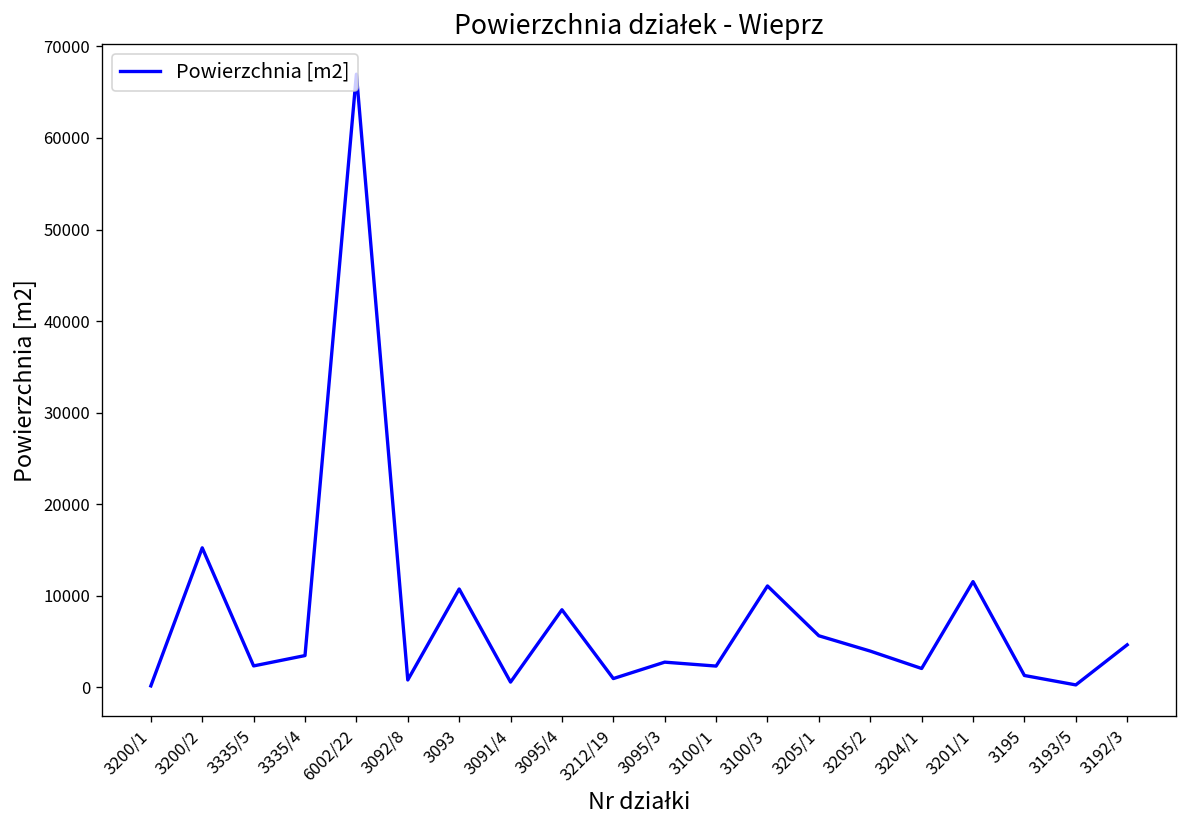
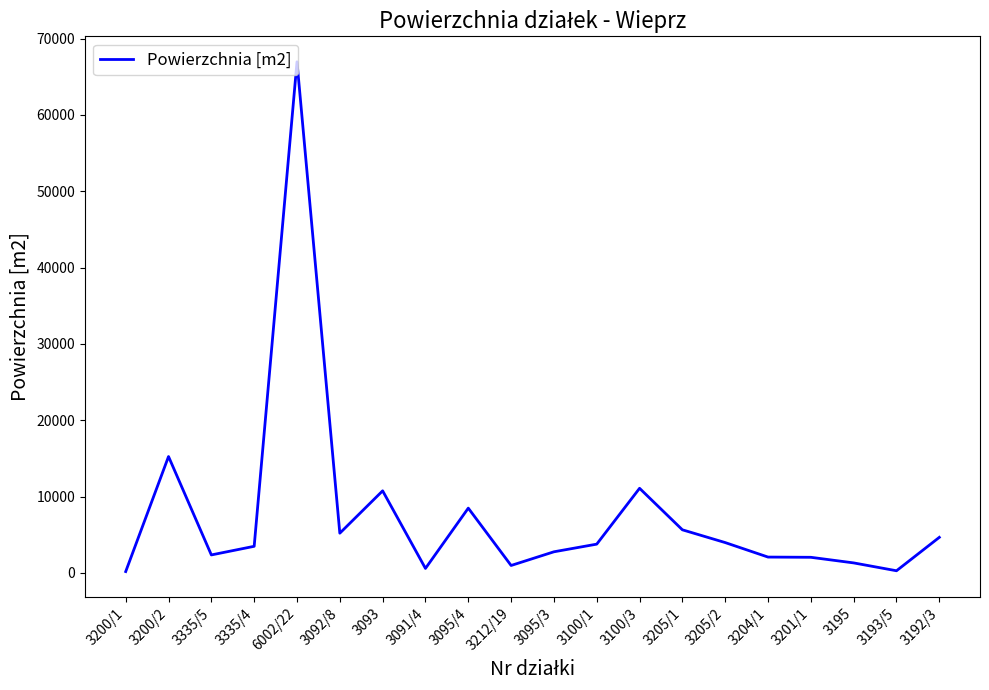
3092/8: 1000 -> 5000
3100/1: 2000 -> 4000
3201/1: 12000 -> 2000
